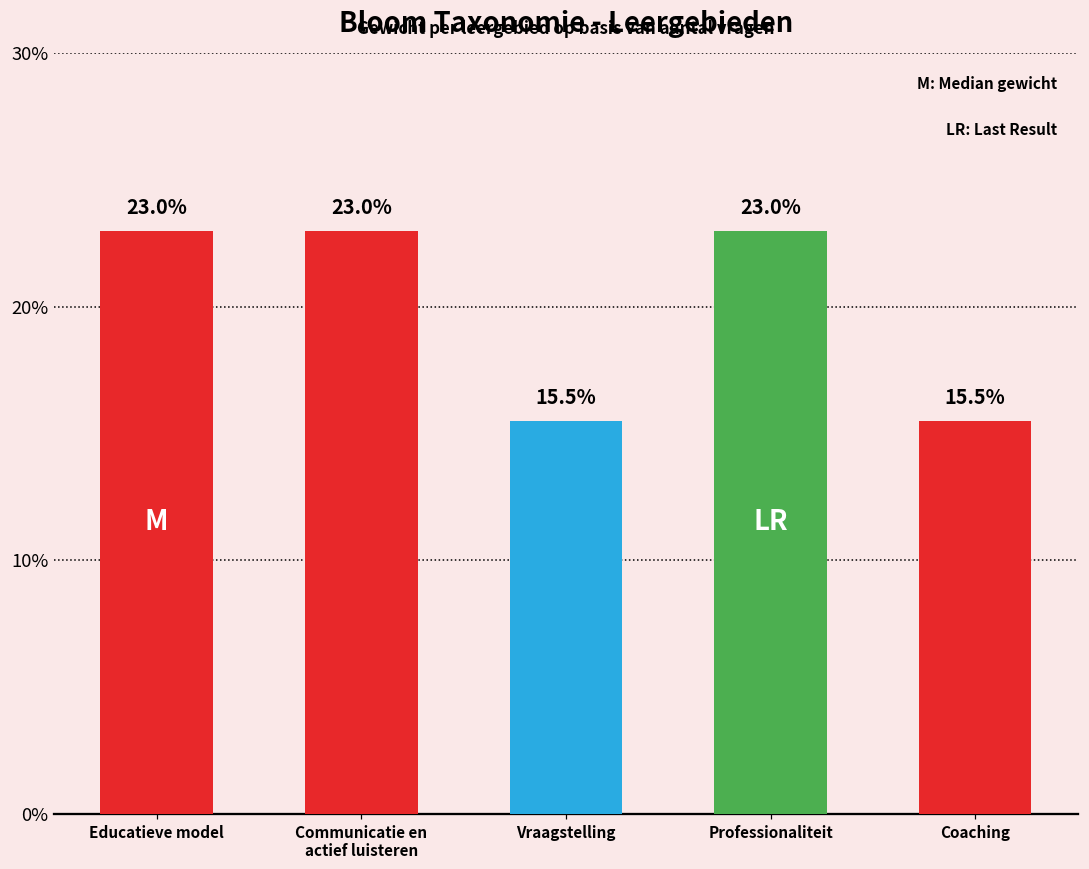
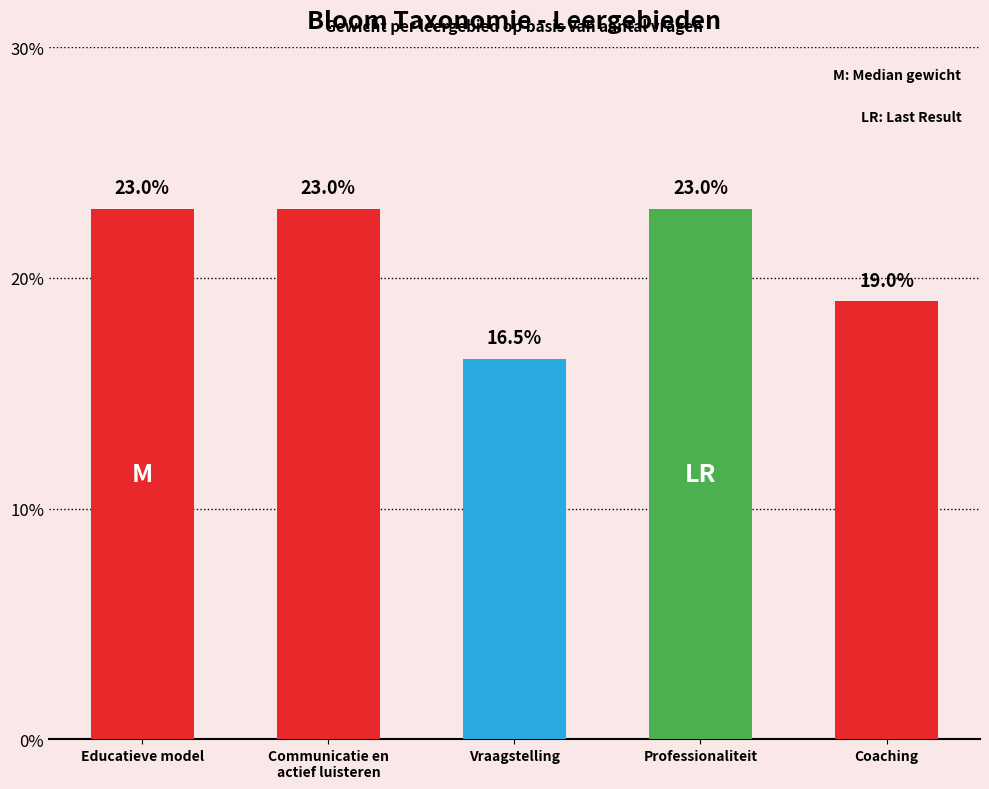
Vraagstelling: 15.5% -> 16.5%
Coaching: 15.5% -> 19.0%
